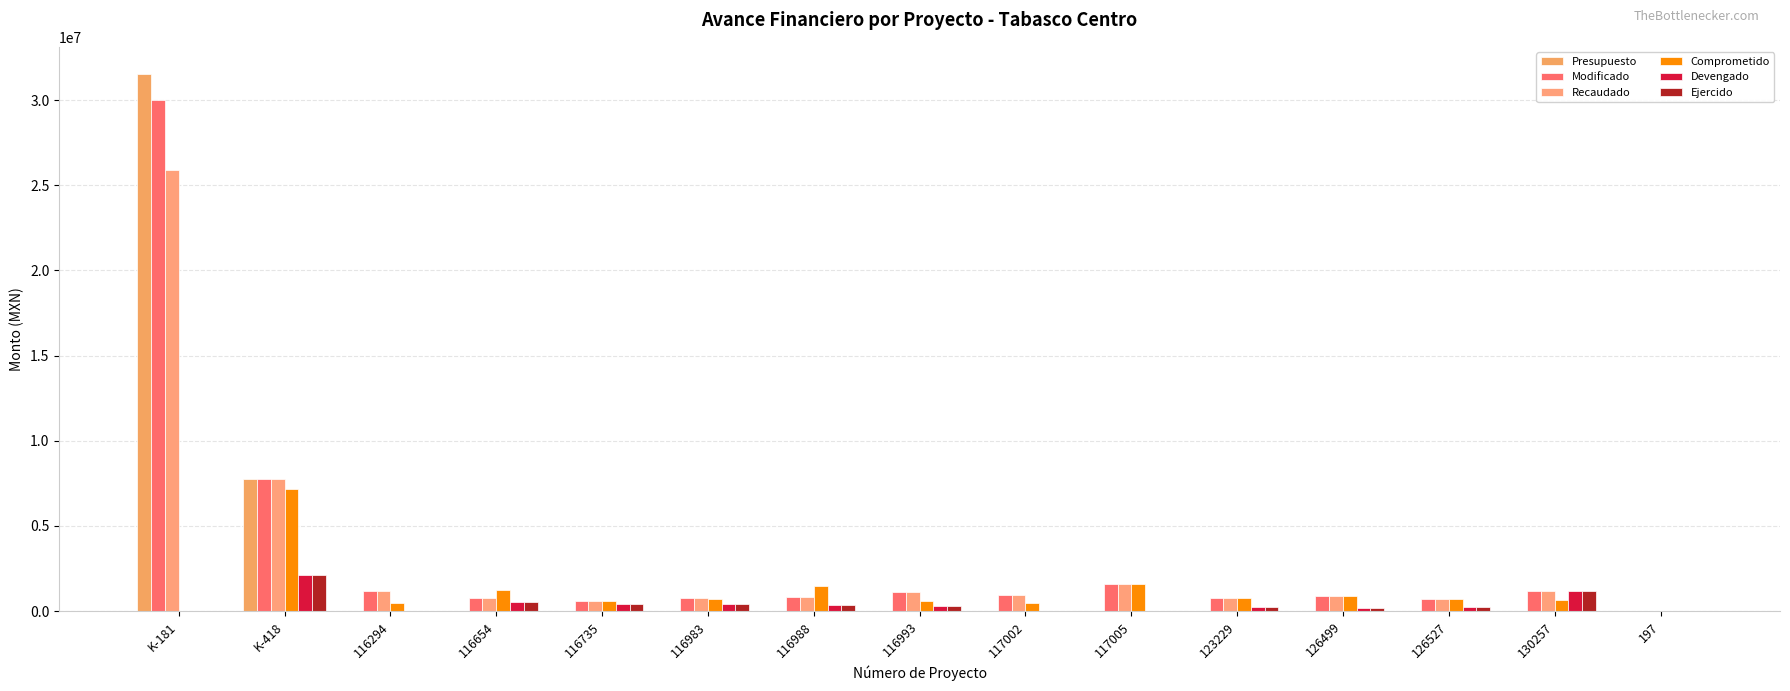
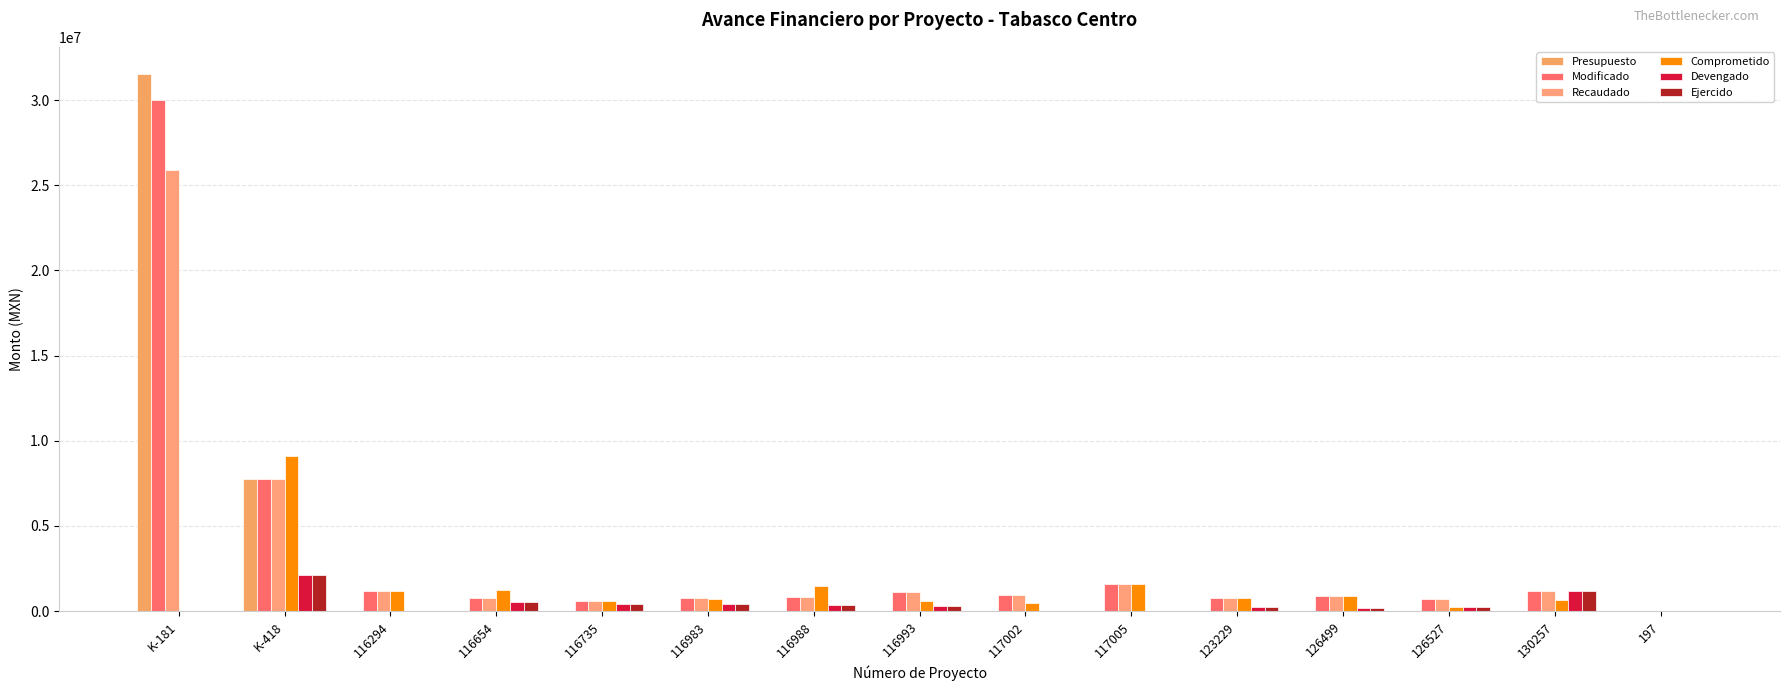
Comprometido, K-418: 7200000 -> 9100000
Comprometido, 116294: 500000 -> 1200000
Comprometido, 126527: 700000 -> 200000
